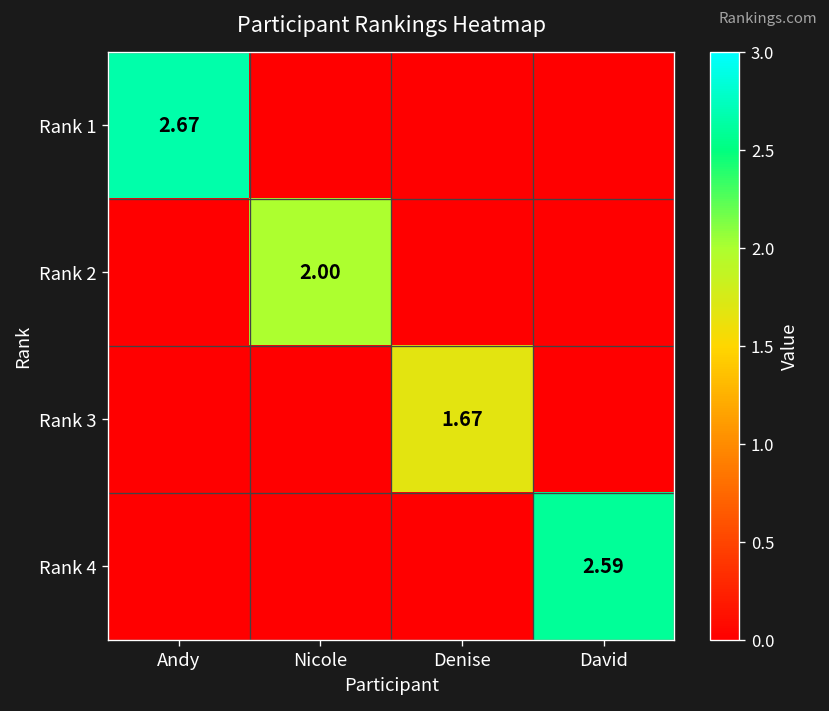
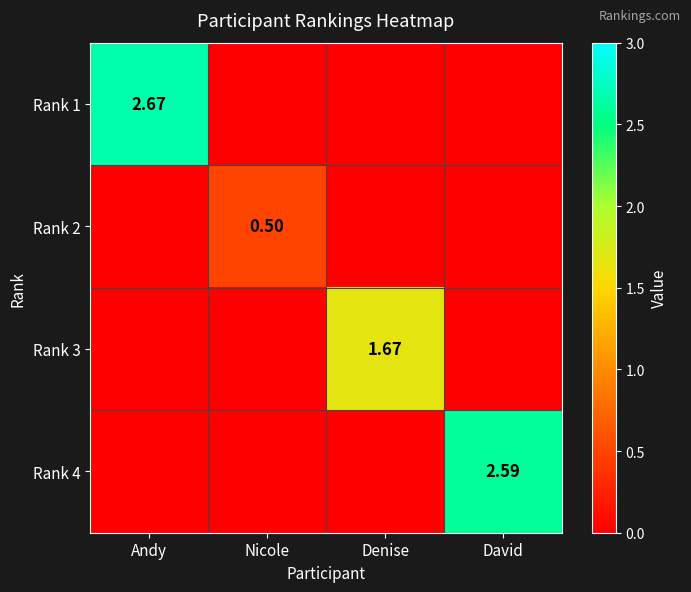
Rank 2, Nicole: 2.00 -> 0.50
